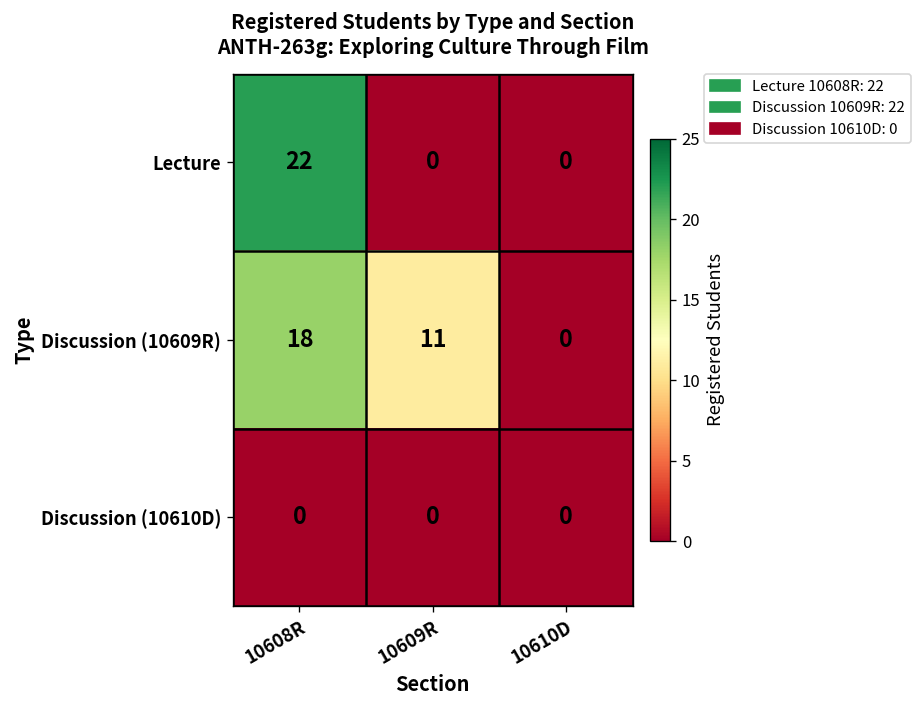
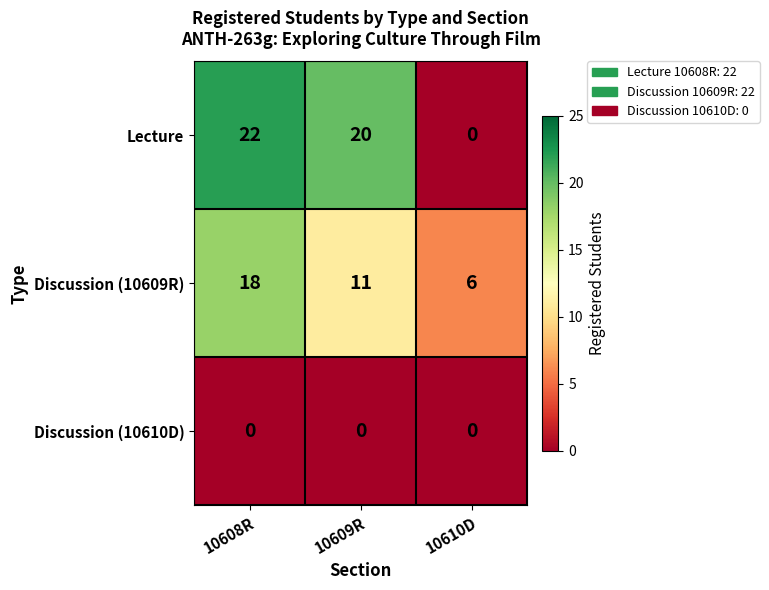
Lecture, 10609R: 0 -> 20
Discussion (10609R), 10610D: 0 -> 6
